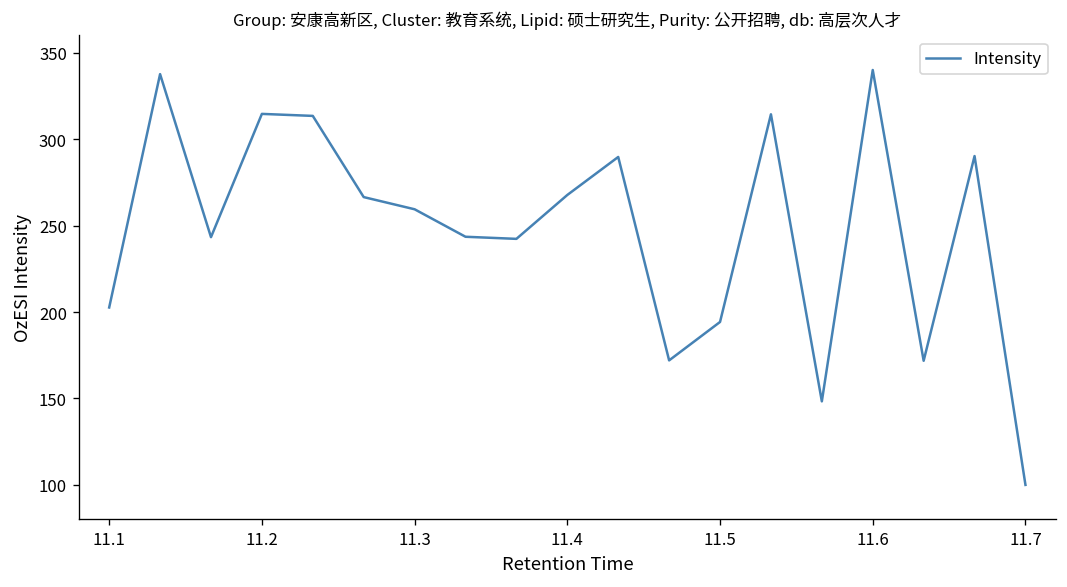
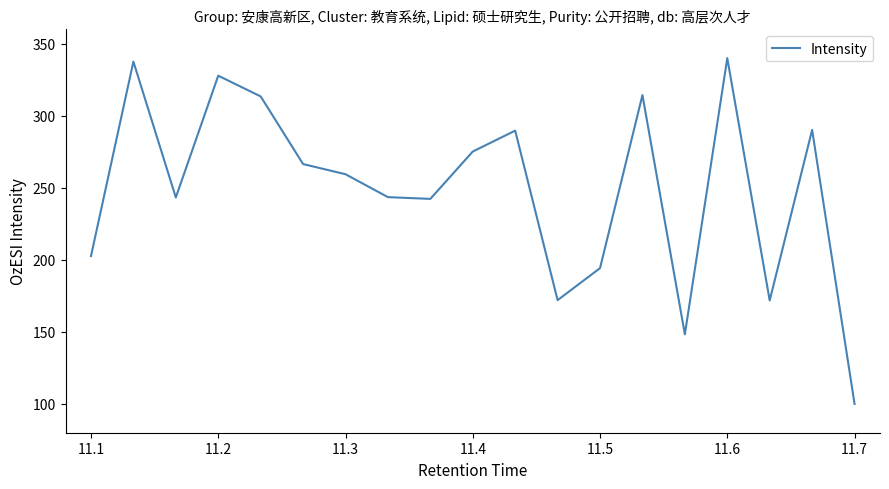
11.2: 315 -> 328
11.4: 268 -> 275
